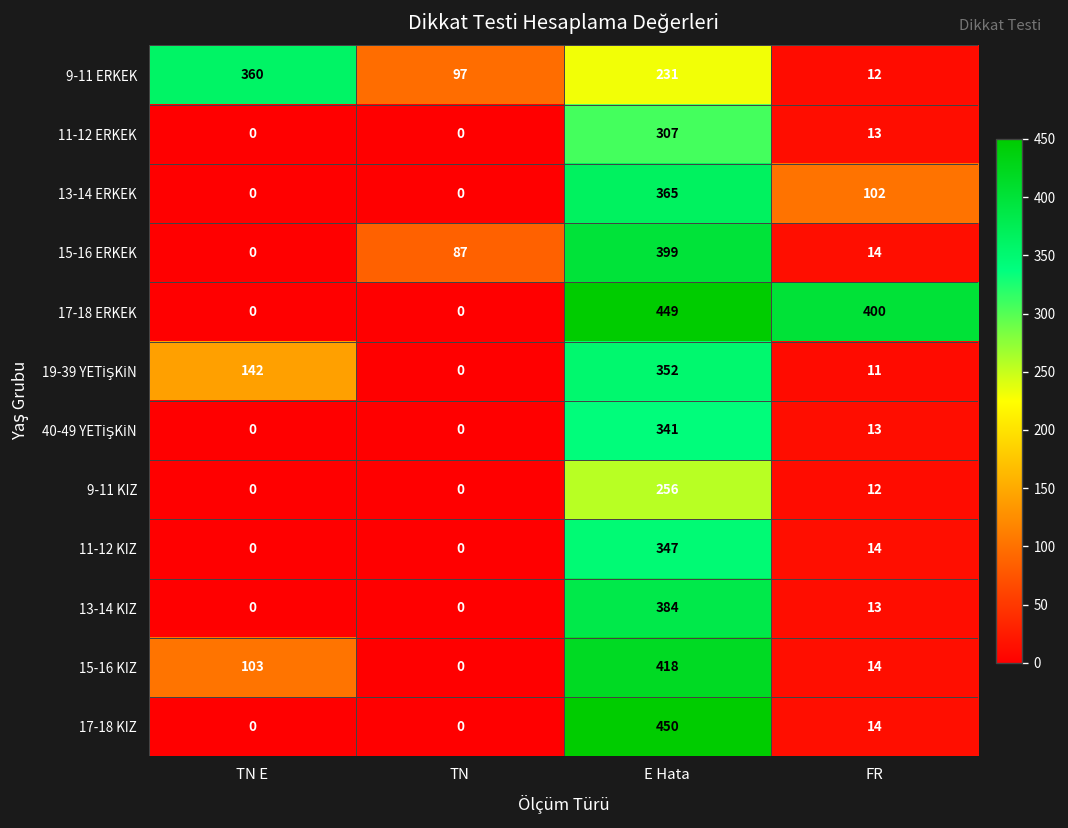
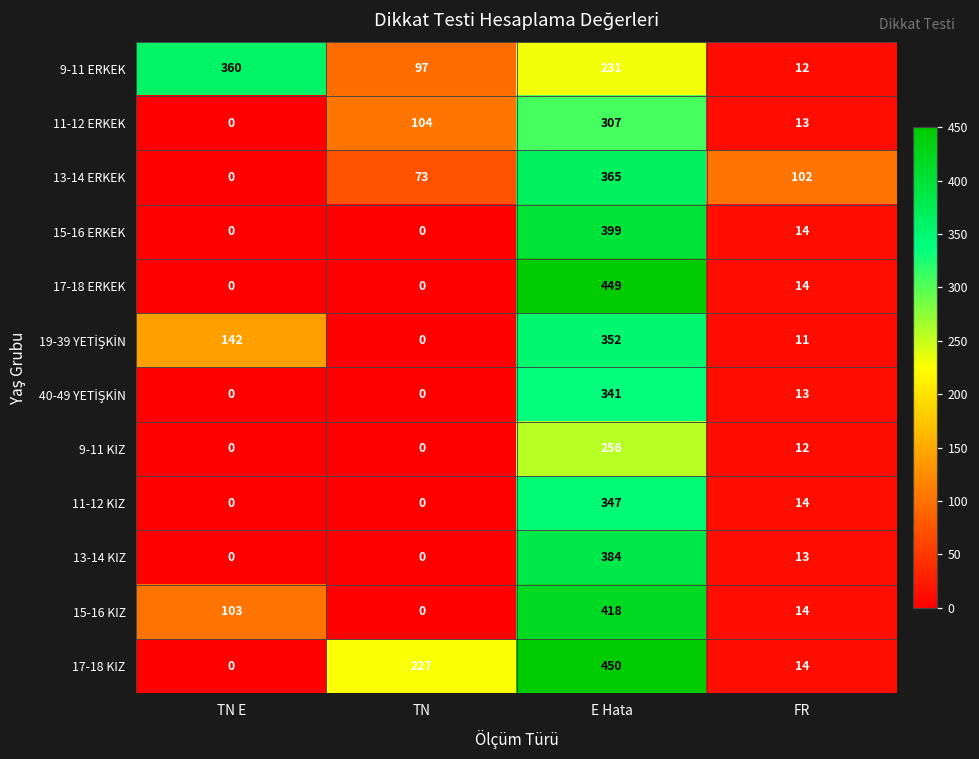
11-12 ERKEK, TN: 0 -> 104
13-14 ERKEK, TN: 0 -> 73
15-16 ERKEK, TN: 87 -> 0
17-18 ERKEK, FR: 400 -> 14
17-18 KIZ, TN: 0 -> 227
